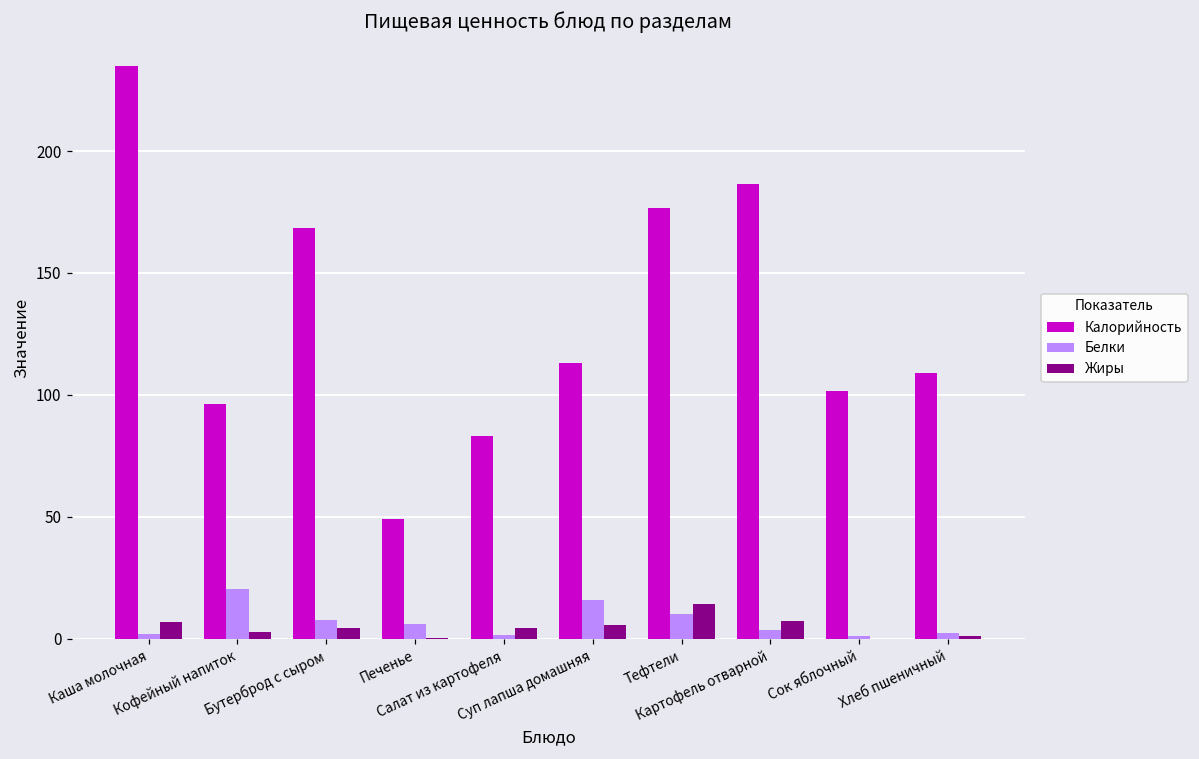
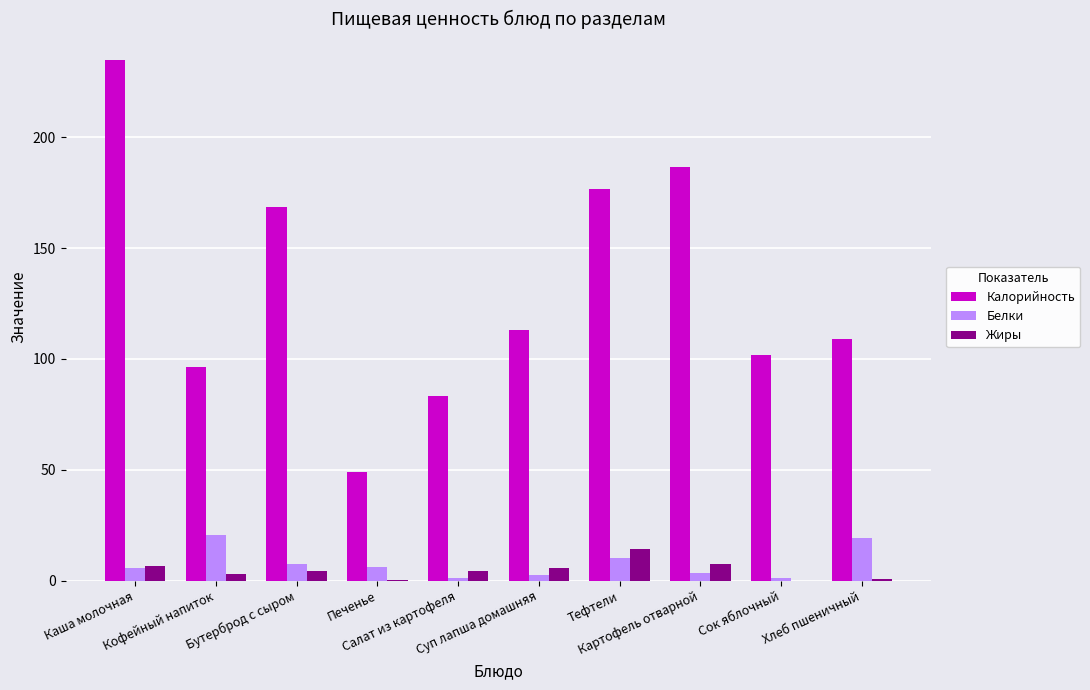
Белки, Каша молочная: 2 -> 6
Белки, Суп лапша домашняя: 16 -> 3
Белки, Хлеб пшеничный: 2 -> 19
